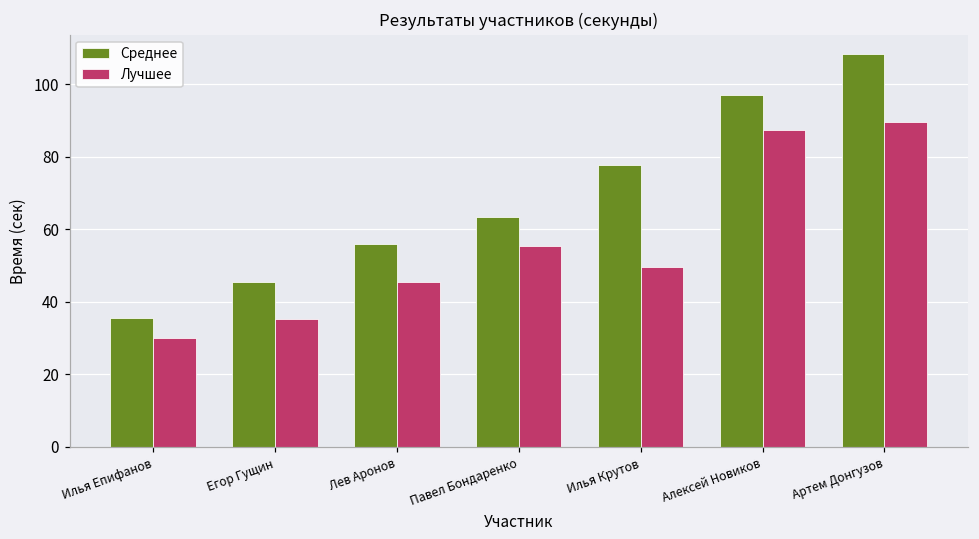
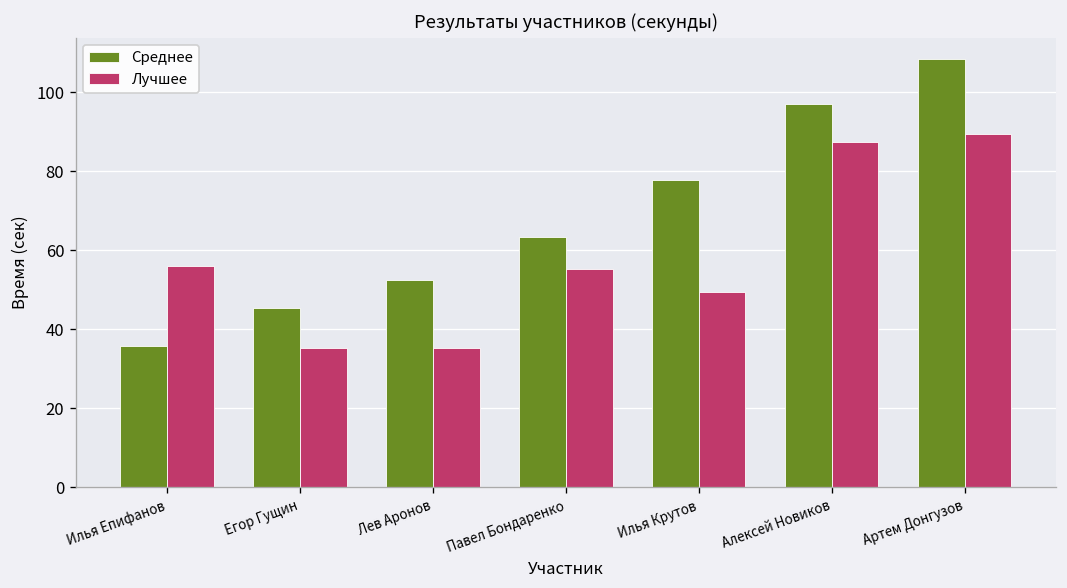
Лучшее, Илья Епифанов: 30 -> 56
Среднее, Лев Аронов: 56 -> 53
Лучшее, Лев Аронов: 46 -> 35
